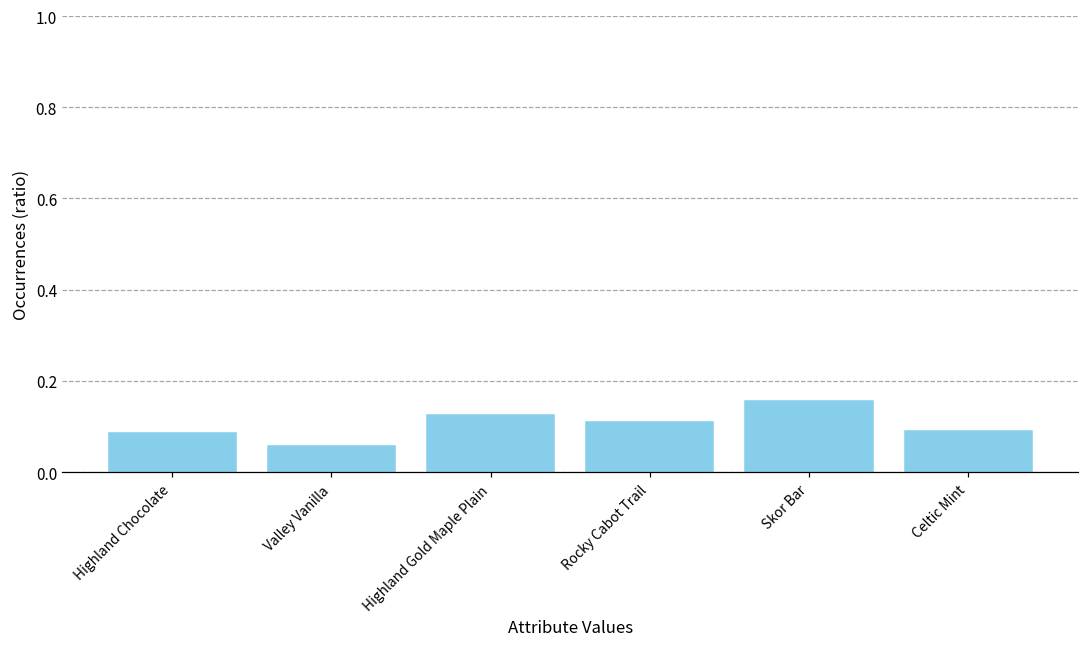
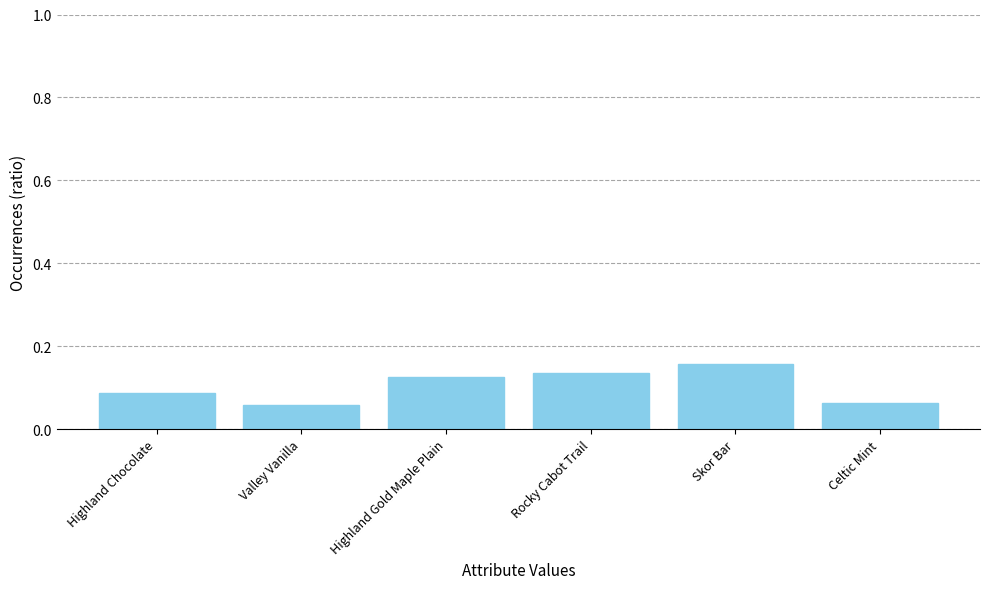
Rocky Cabot Trail: 0.11 -> 0.13
Celtic Mint: 0.09 -> 0.06
